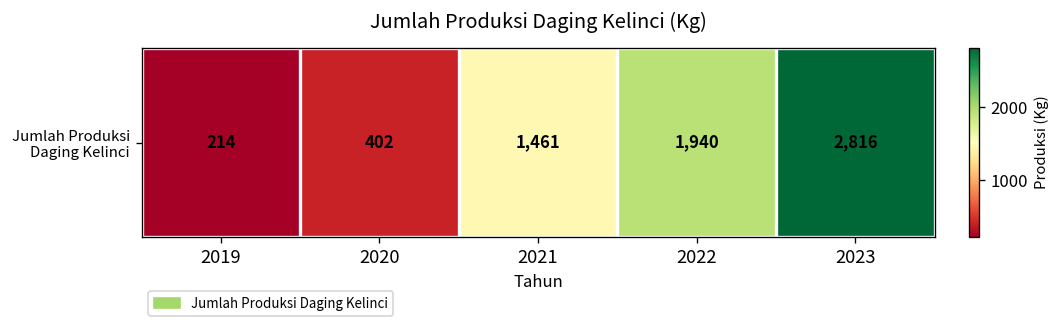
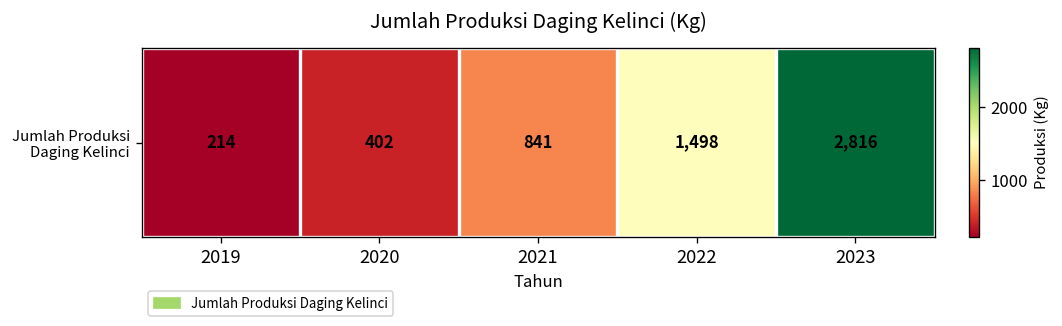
Jumlah Produksi Daging Kelinci, 2021: 1,461 -> 841
Jumlah Produksi Daging Kelinci, 2022: 1,940 -> 1,498
